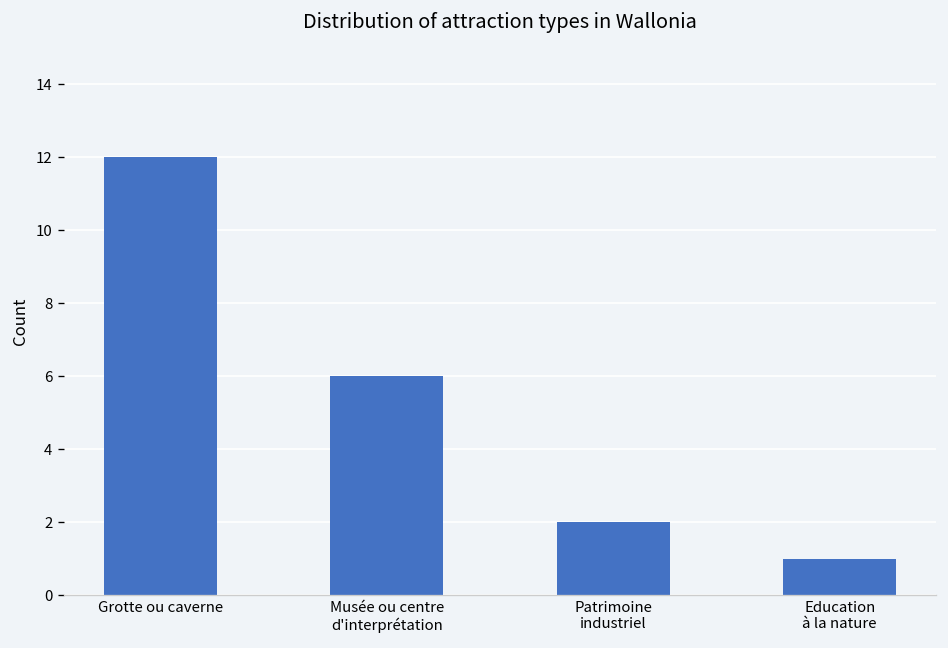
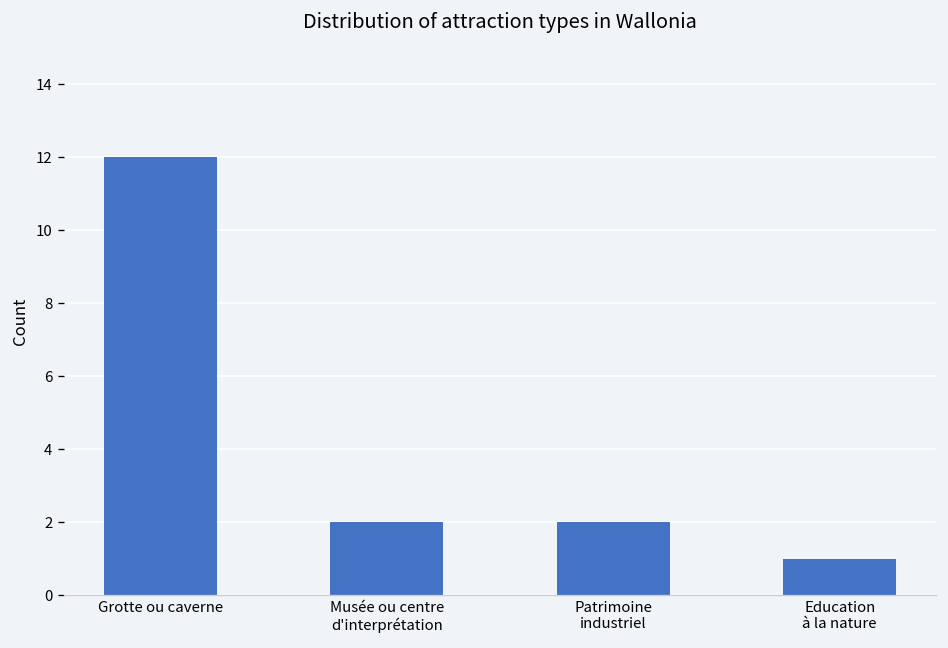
Musée ou centre d'interprétation: 6 -> 2
